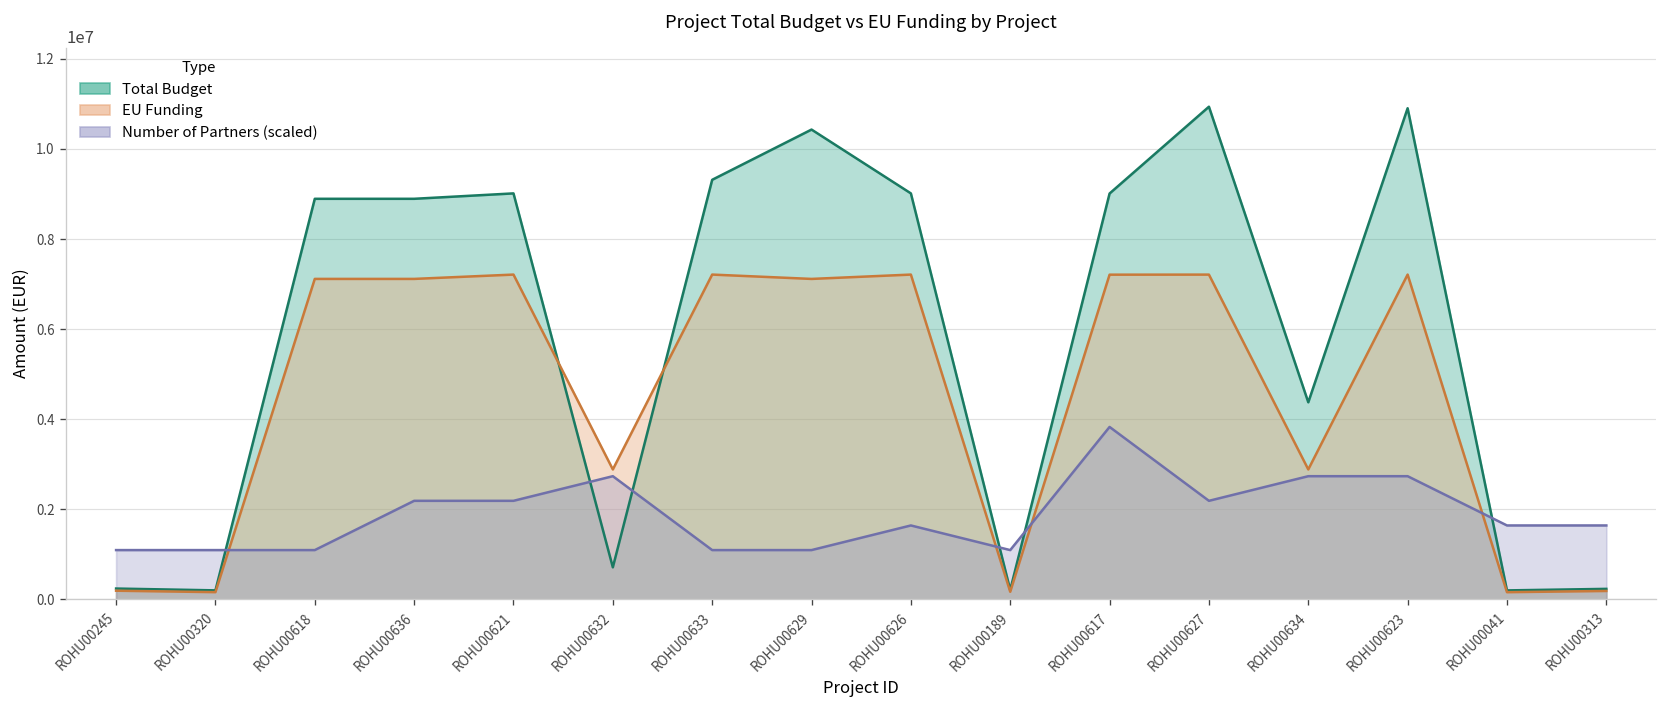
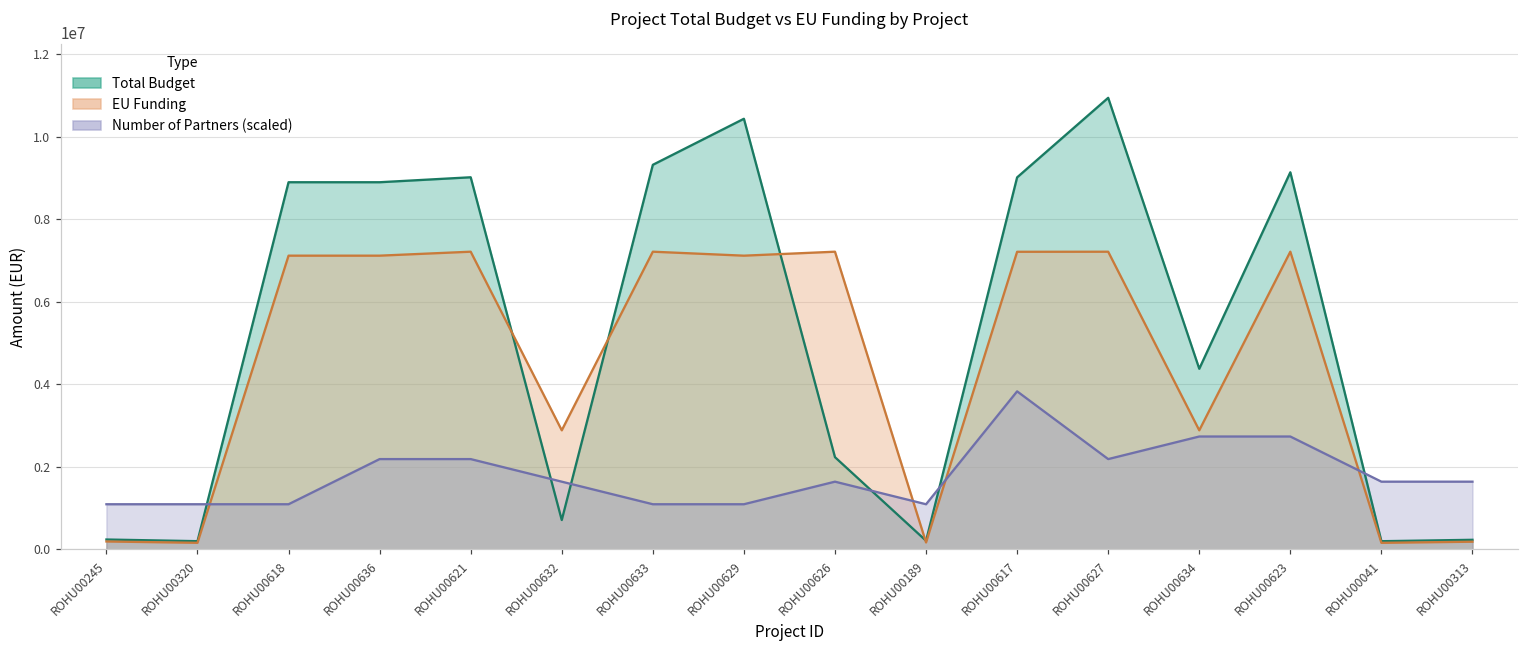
Number of Partners (scaled), ROHU00632: 2700000 -> 1600000
Total Budget, ROHU00626: 9000000 -> 2200000
Total Budget, ROHU00623: 10900000 -> 9100000
